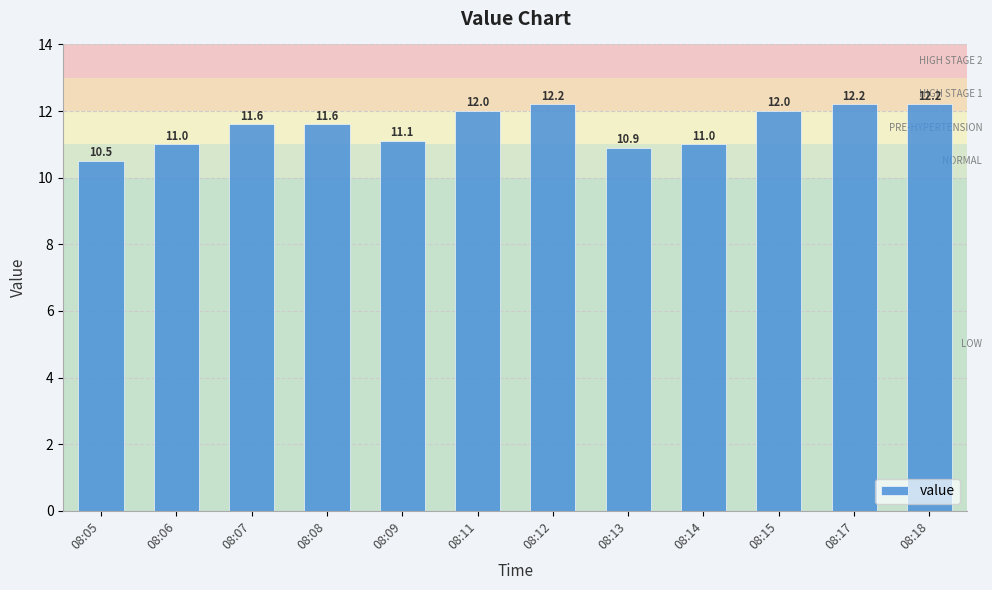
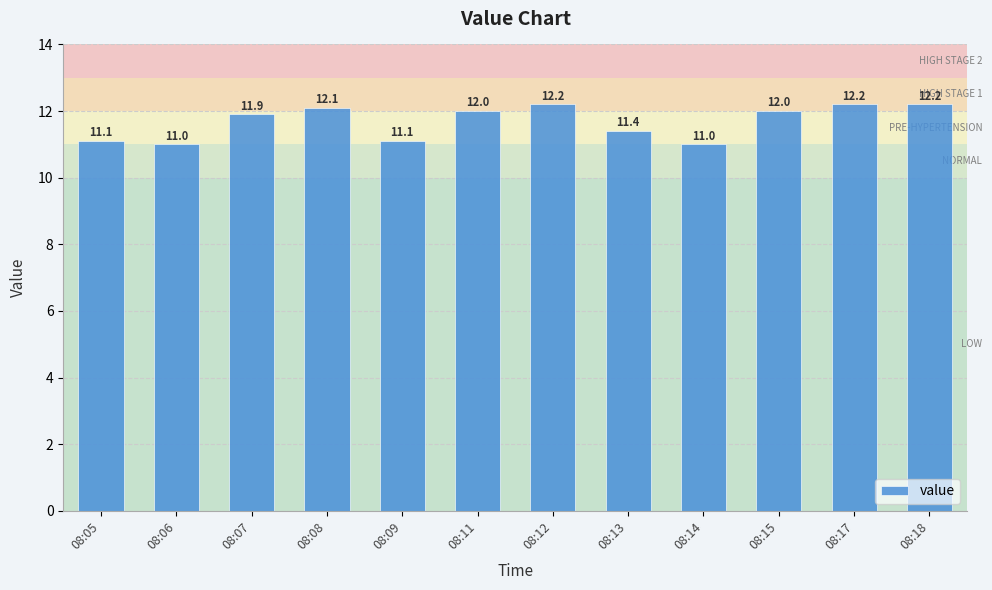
08:05: 10.5 -> 11.1
08:07: 11.6 -> 11.9
08:08: 11.6 -> 12.1
08:13: 10.9 -> 11.4
